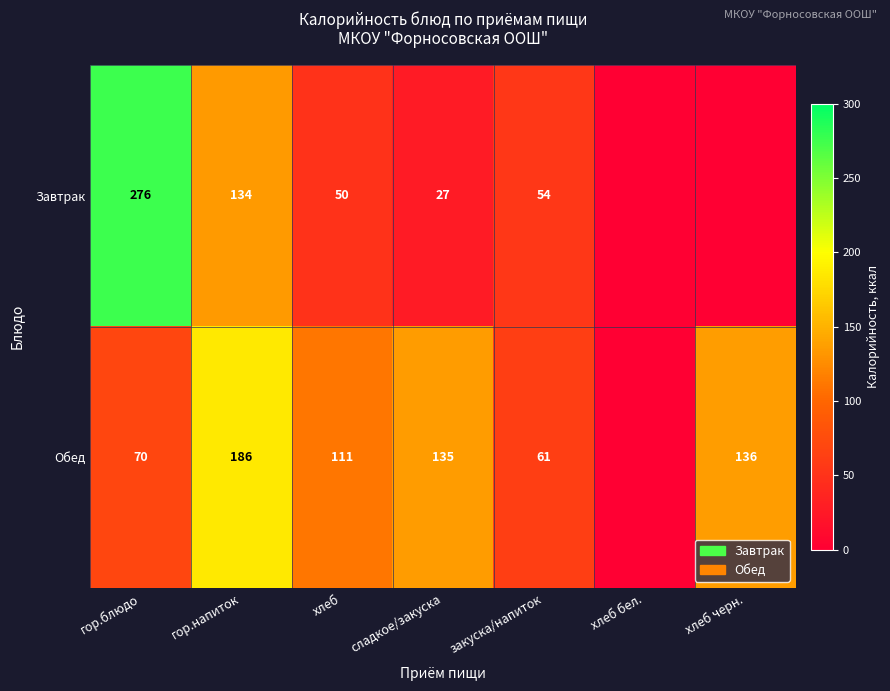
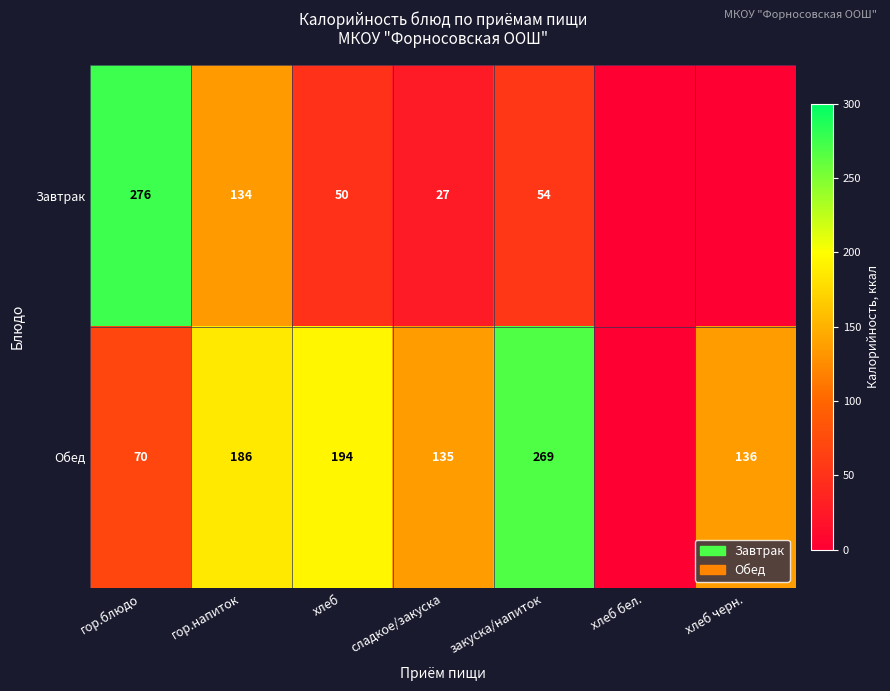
Обед, хлеб: 111 -> 194
Обед, закуска/напиток: 61 -> 269
